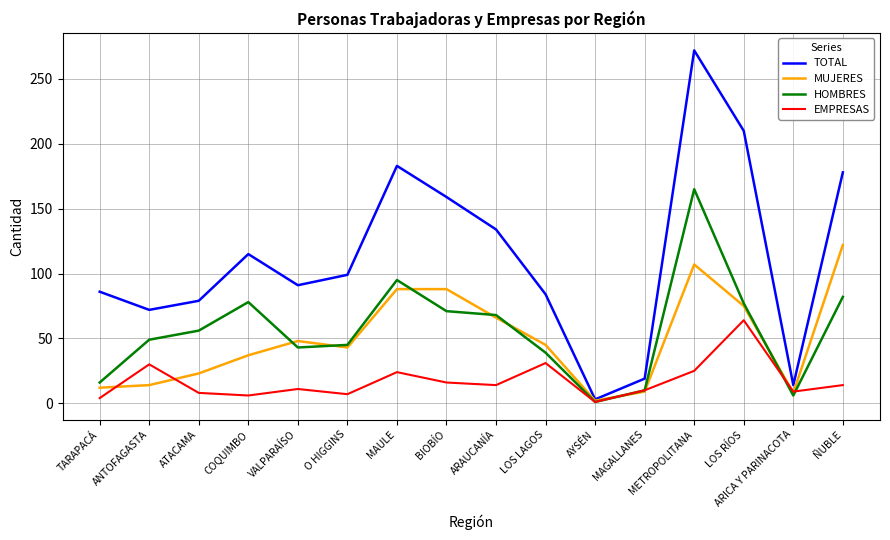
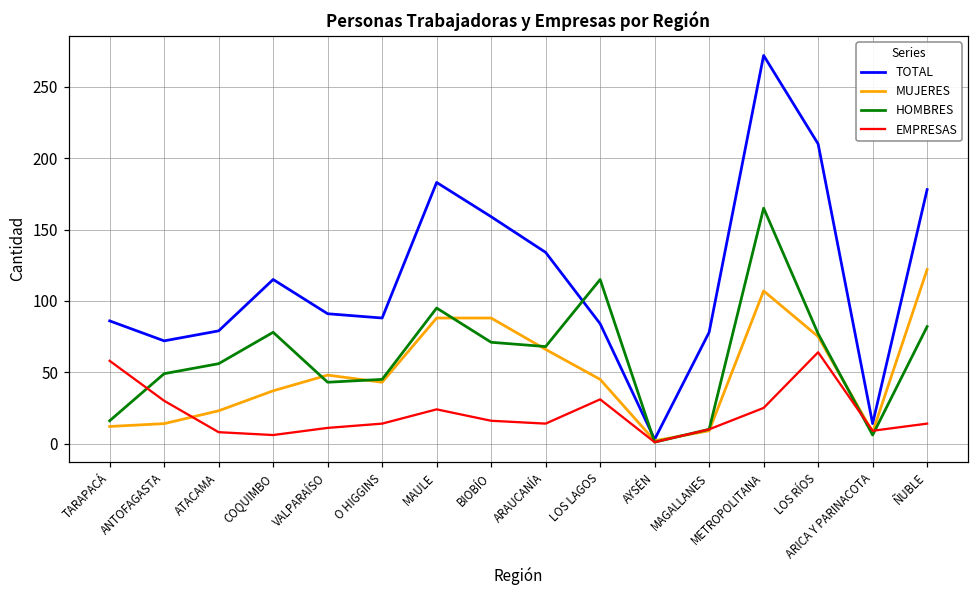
EMPRESAS, TARAPACÁ: 4 -> 58
TOTAL, O HIGGINS: 99 -> 88
EMPRESAS, O HIGGINS: 7 -> 14
HOMBRES, LOS LAGOS: 39 -> 115
TOTAL, MAGALLANES: 19 -> 78
